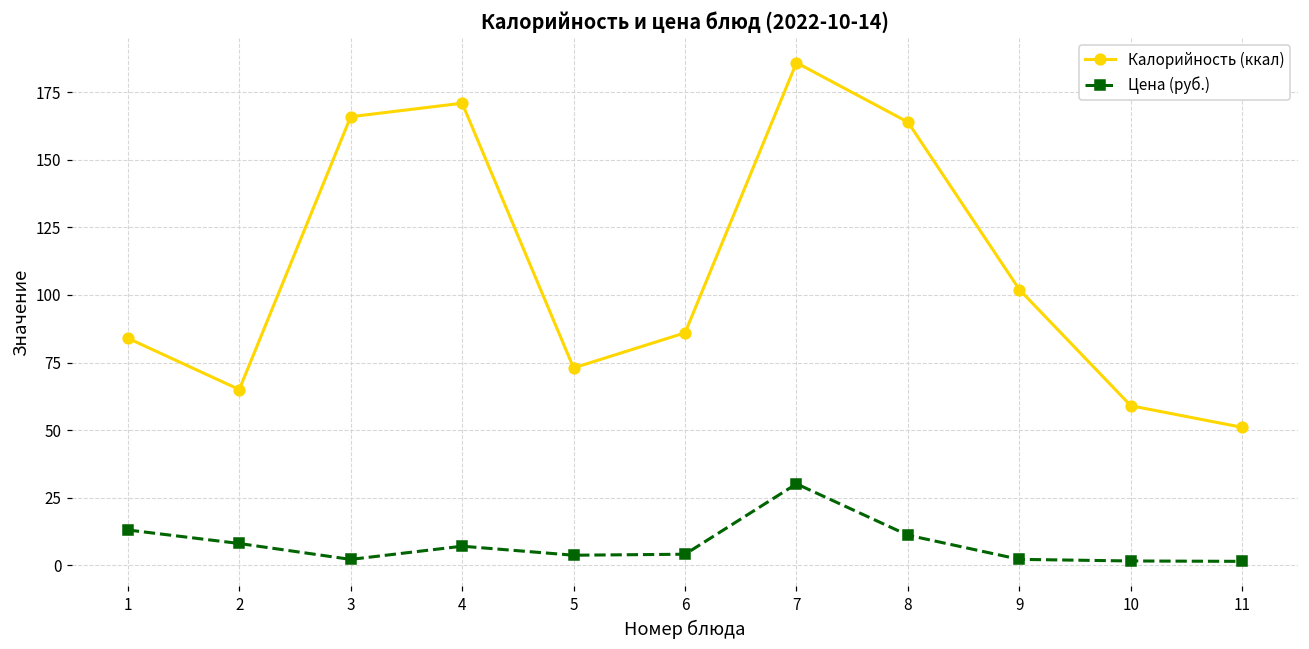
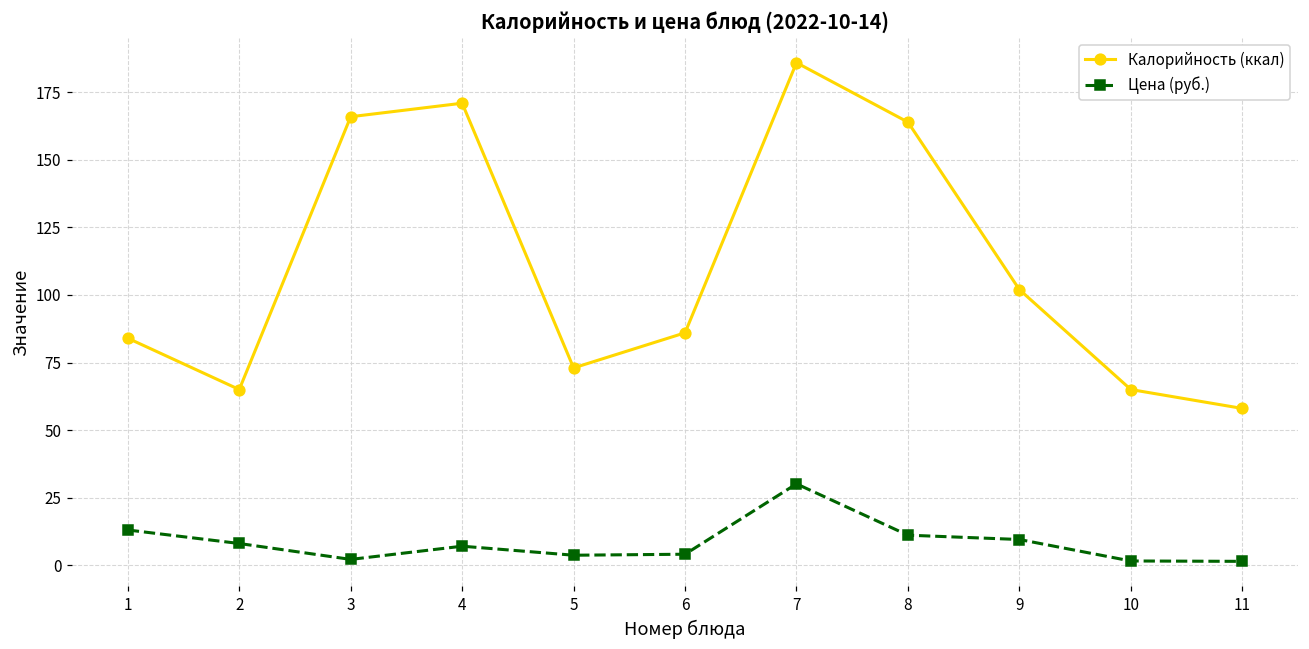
Цена (руб.), 9: 2 -> 9
Калорийность (ккал), 10: 59 -> 65
Калорийность (ккал), 11: 51 -> 58
